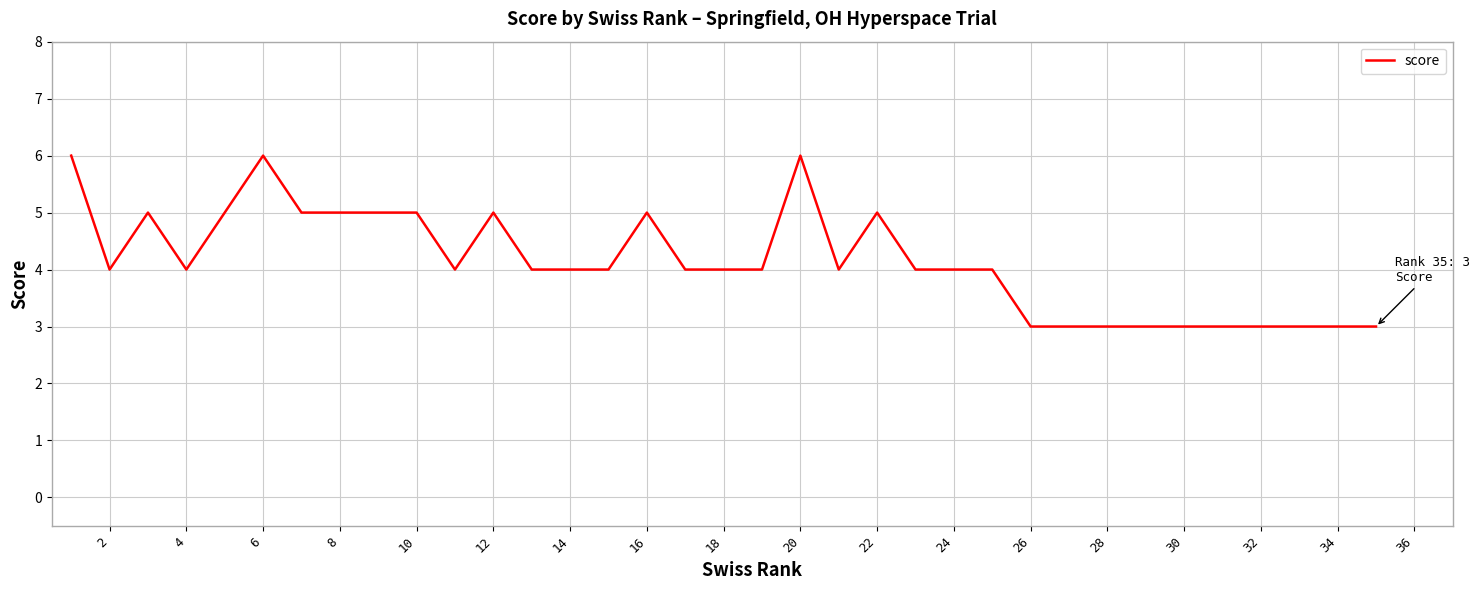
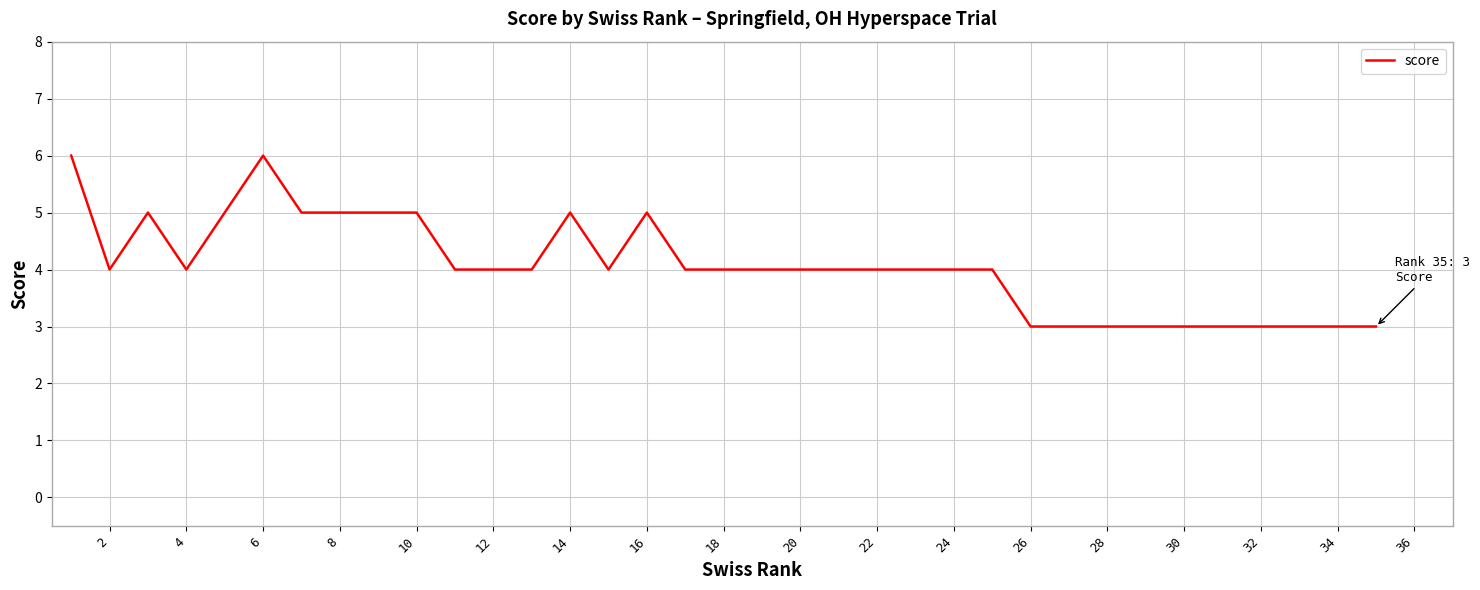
12: 5 -> 4
14: 4 -> 5
20: 6 -> 4
22: 5 -> 4
